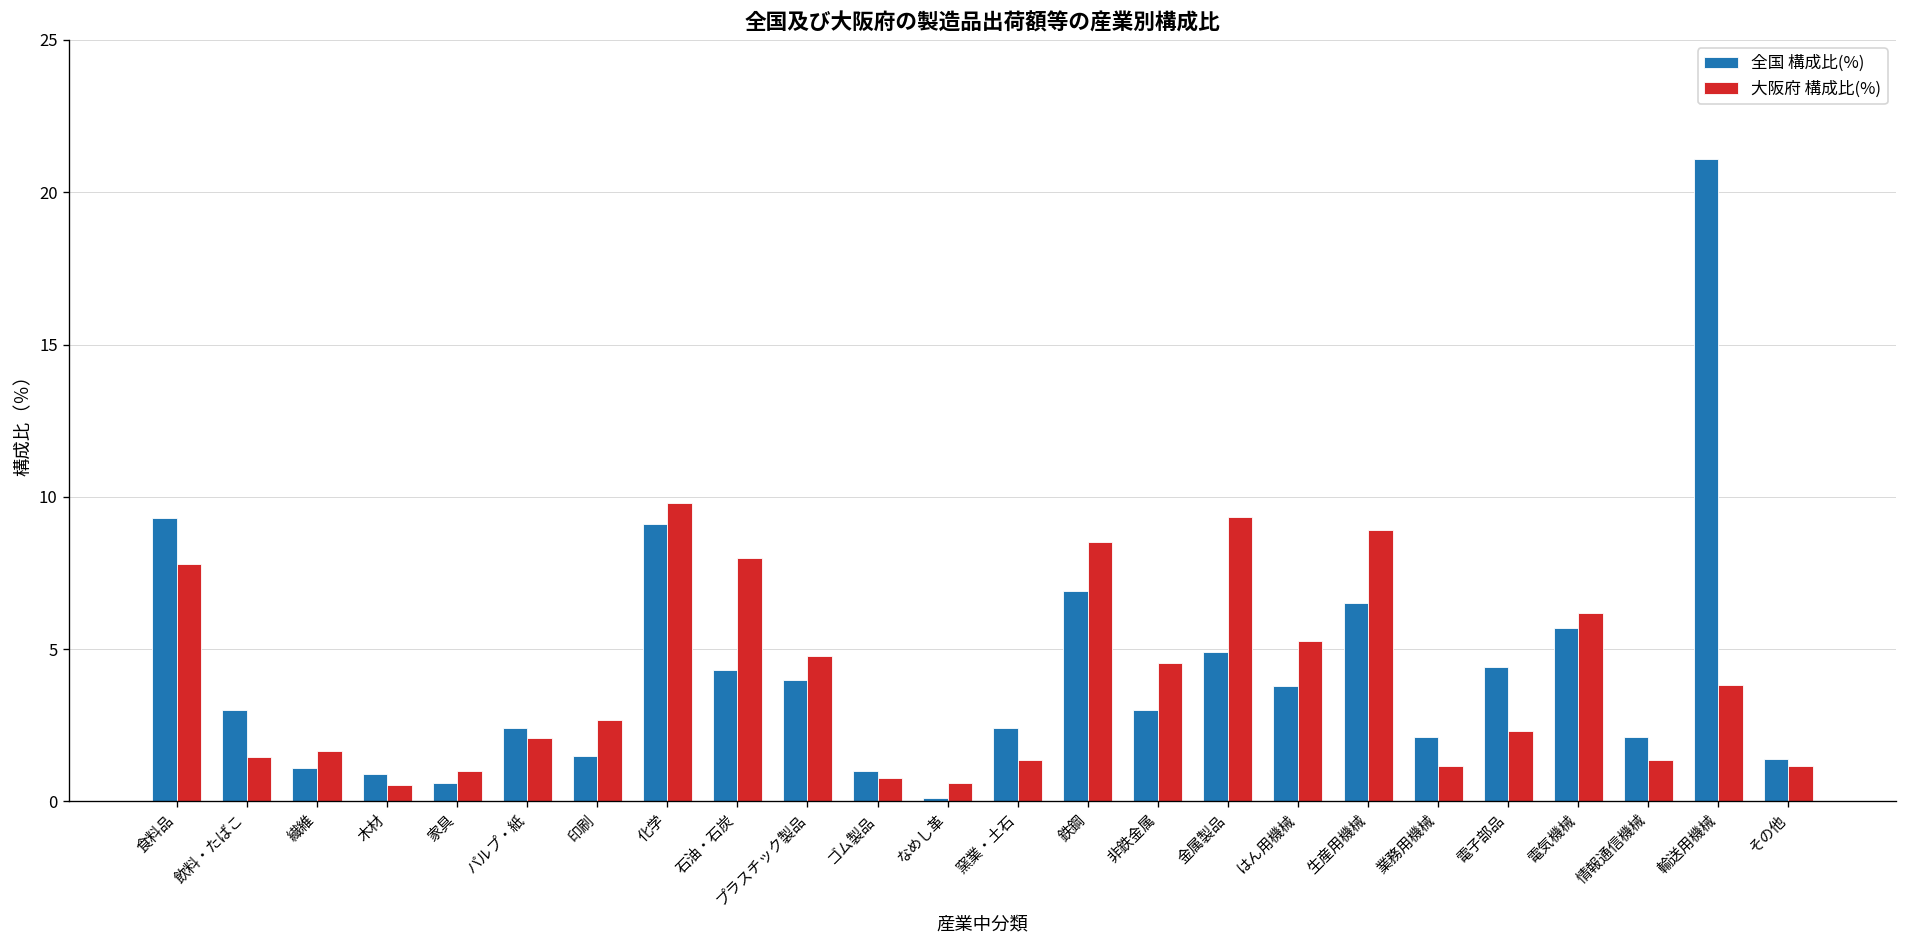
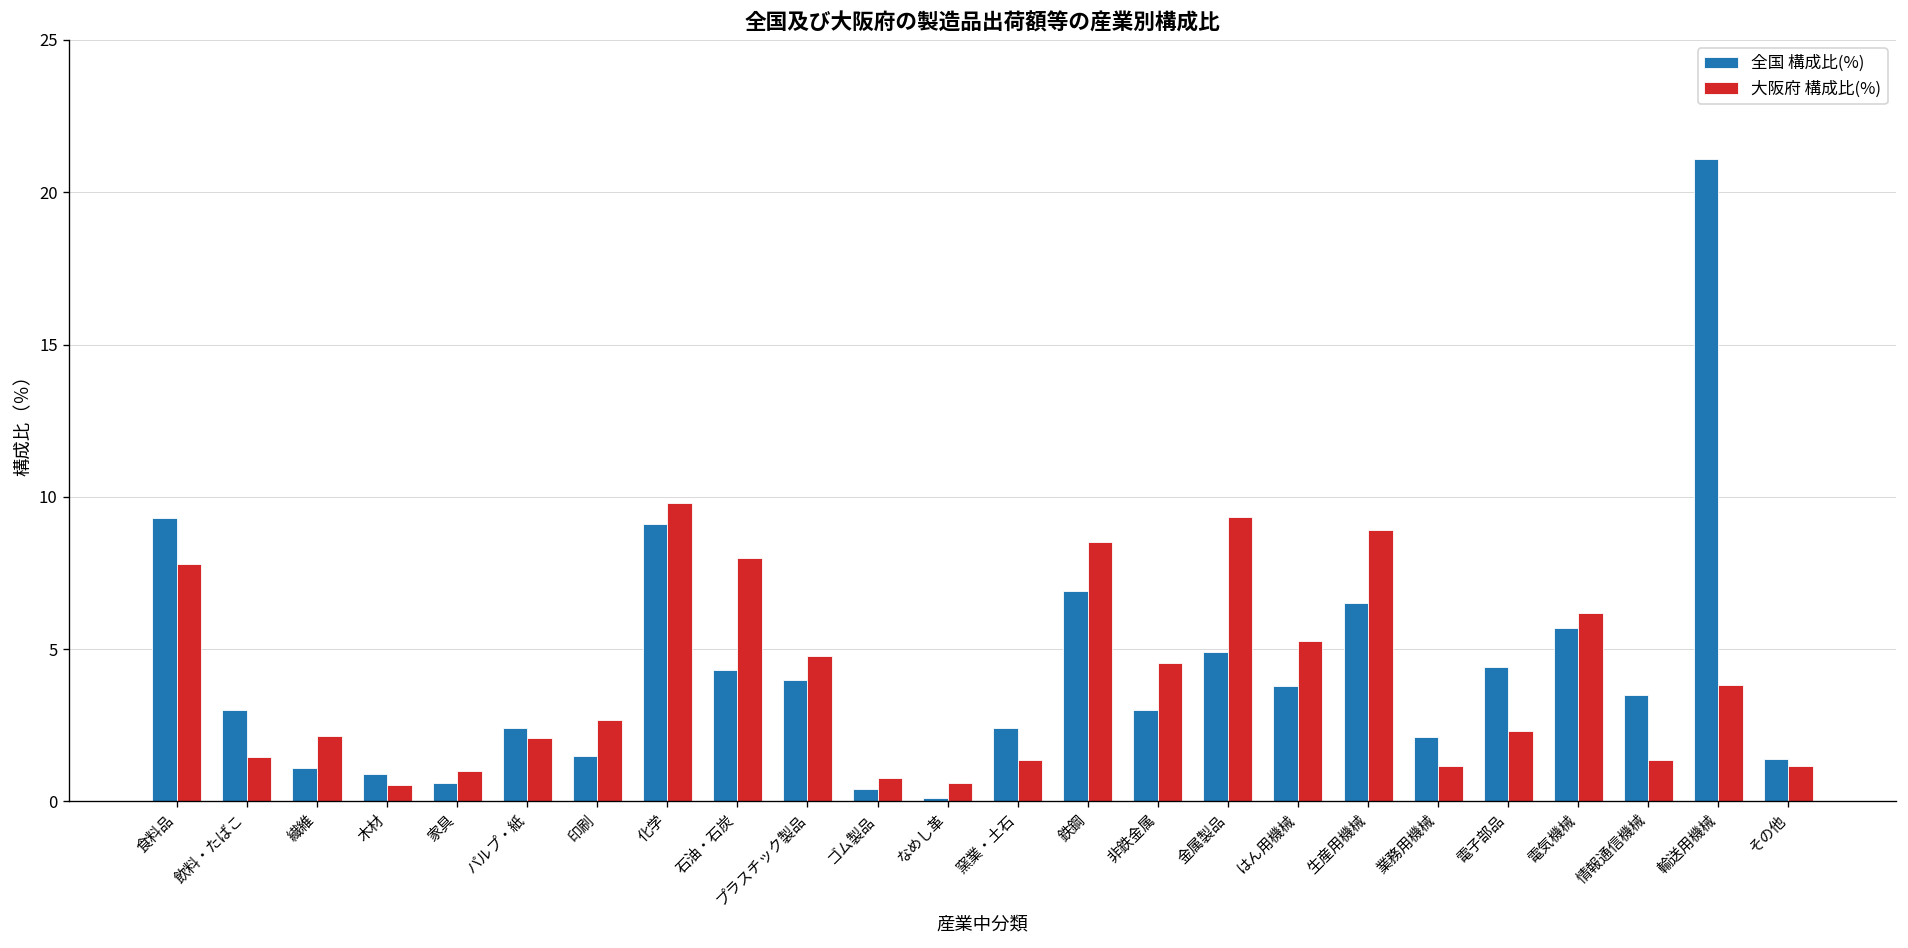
大阪府 構成比(%), 繊維: 1.7 -> 2.1
全国 構成比(%), ゴム製品: 1.0 -> 0.4
全国 構成比(%), 情報通信機械: 2.1 -> 3.5
